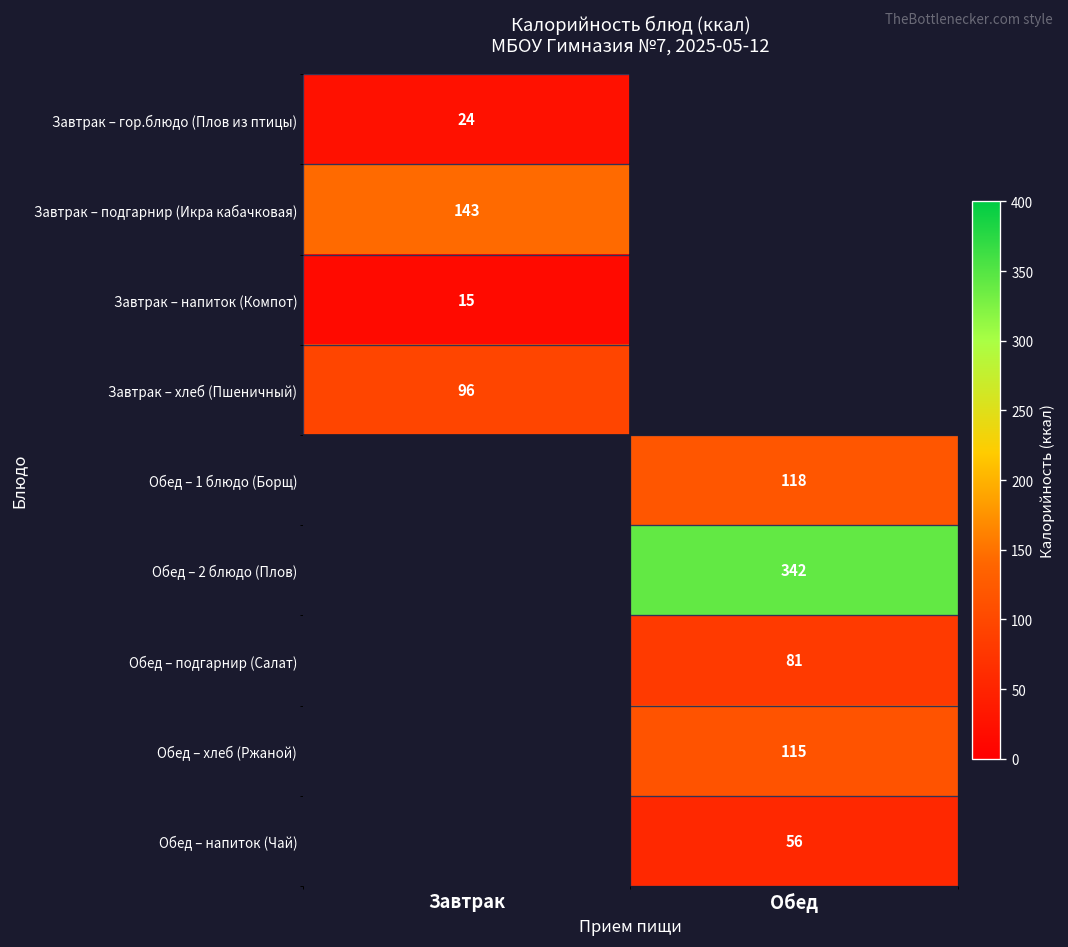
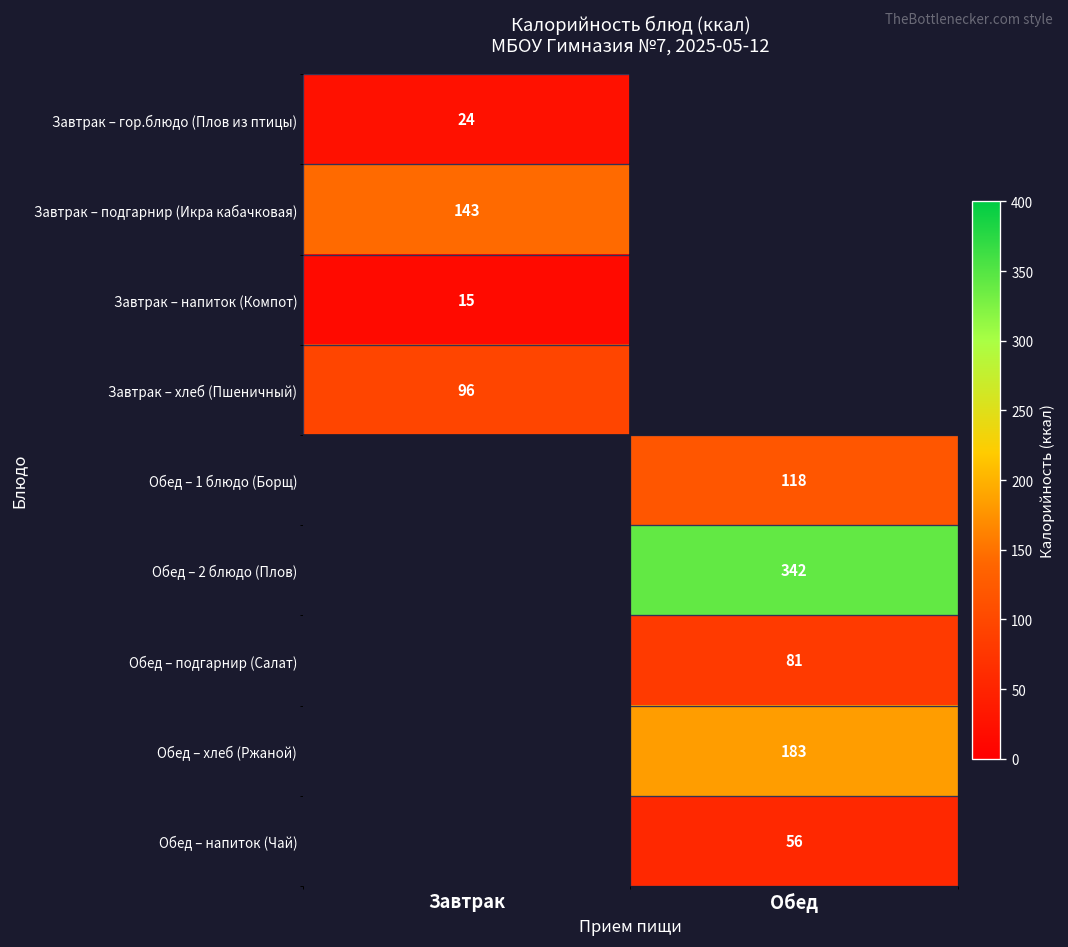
Обед – хлеб (Ржаной), Обед: 115 -> 183
